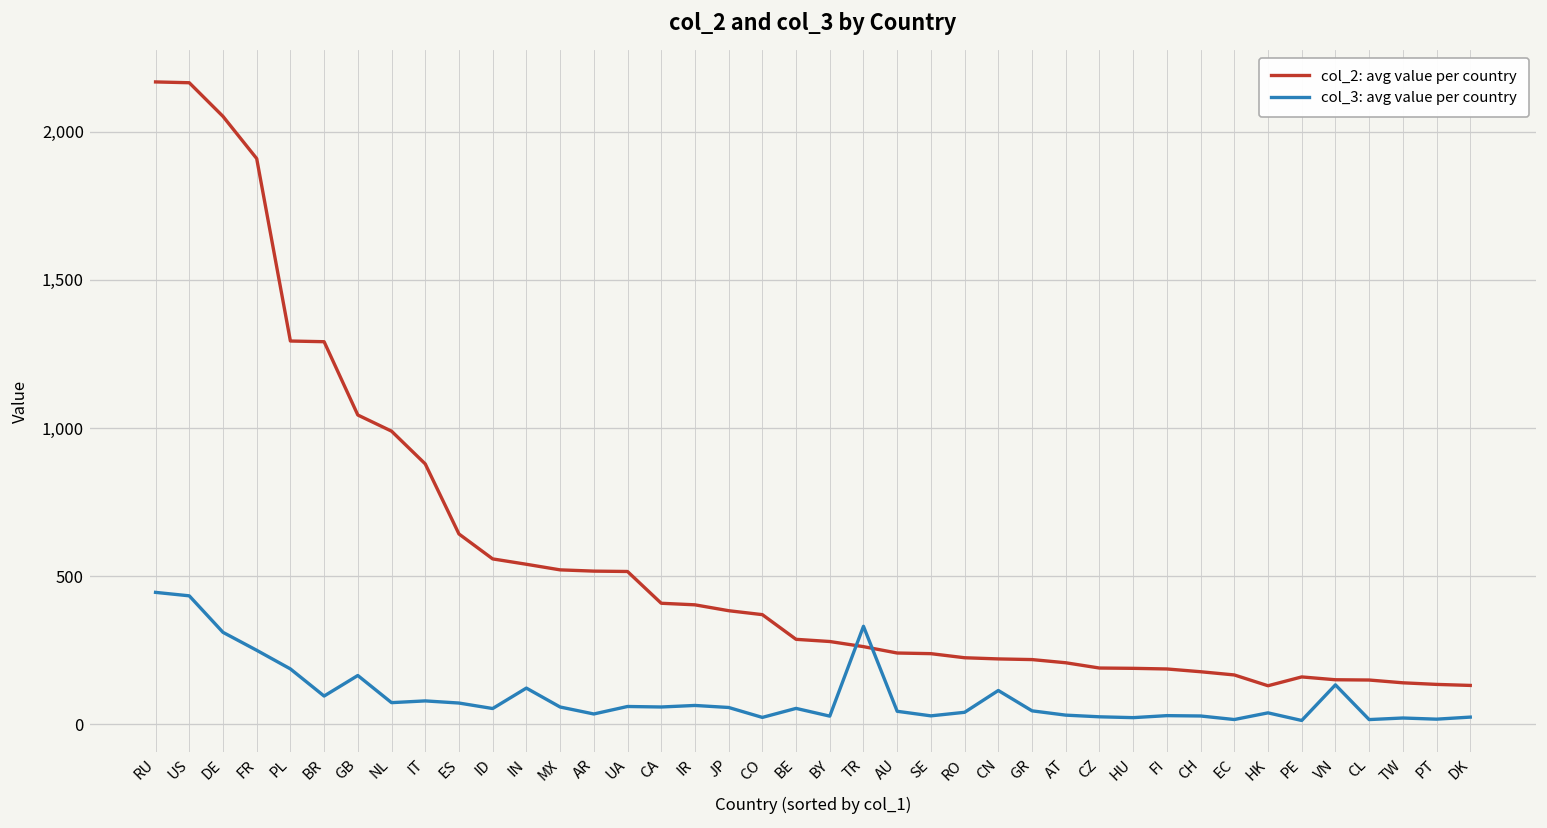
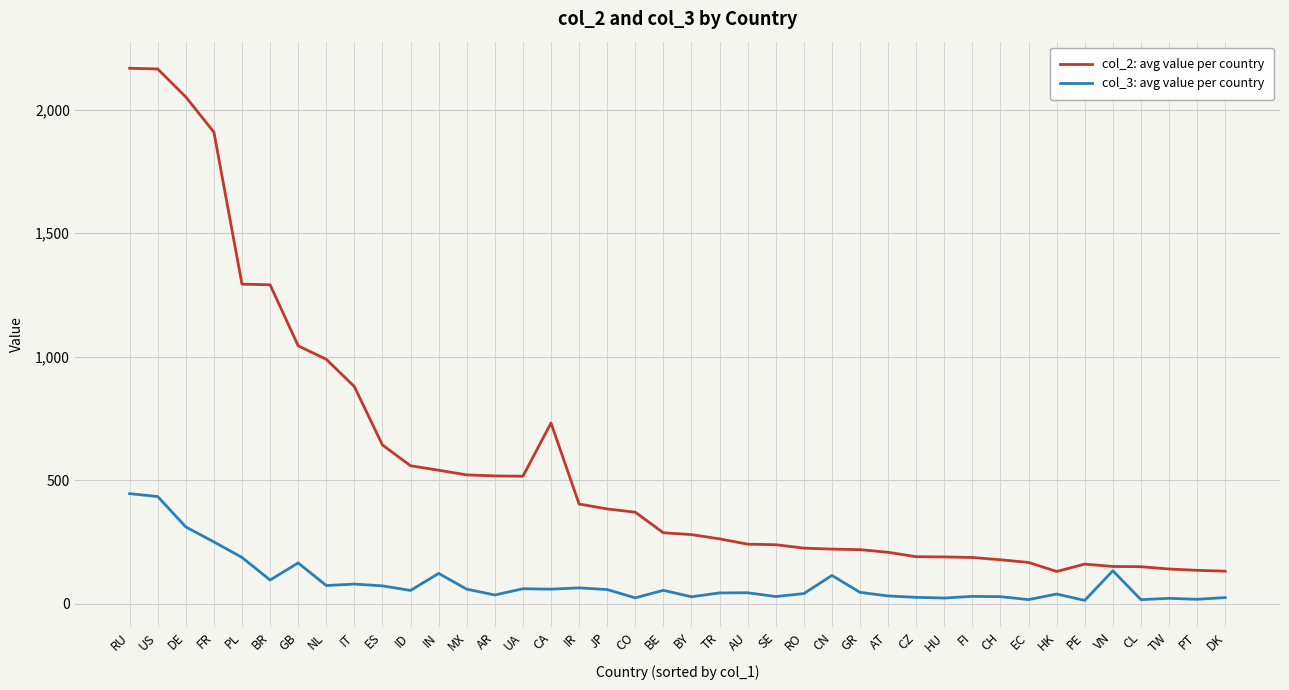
col_2: avg value per country, CA: 410 -> 730
col_3: avg value per country, TR: 330 -> 40
